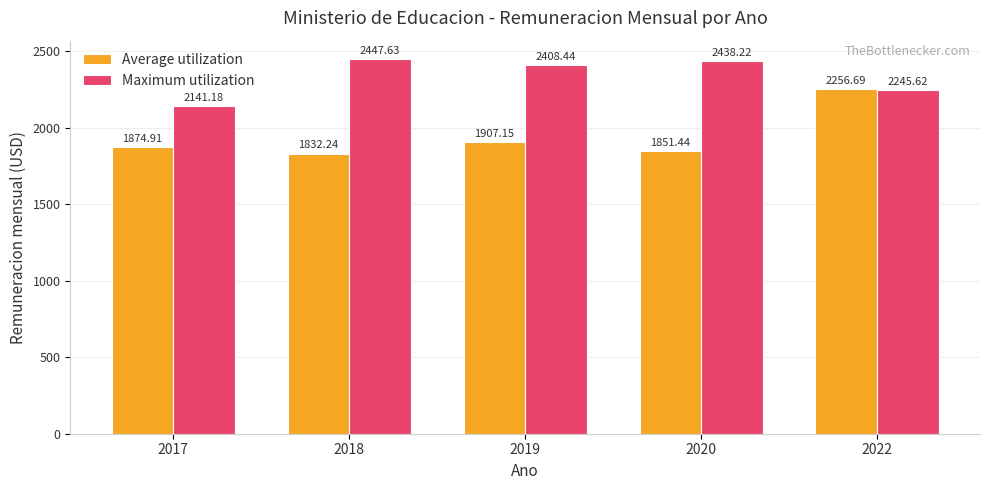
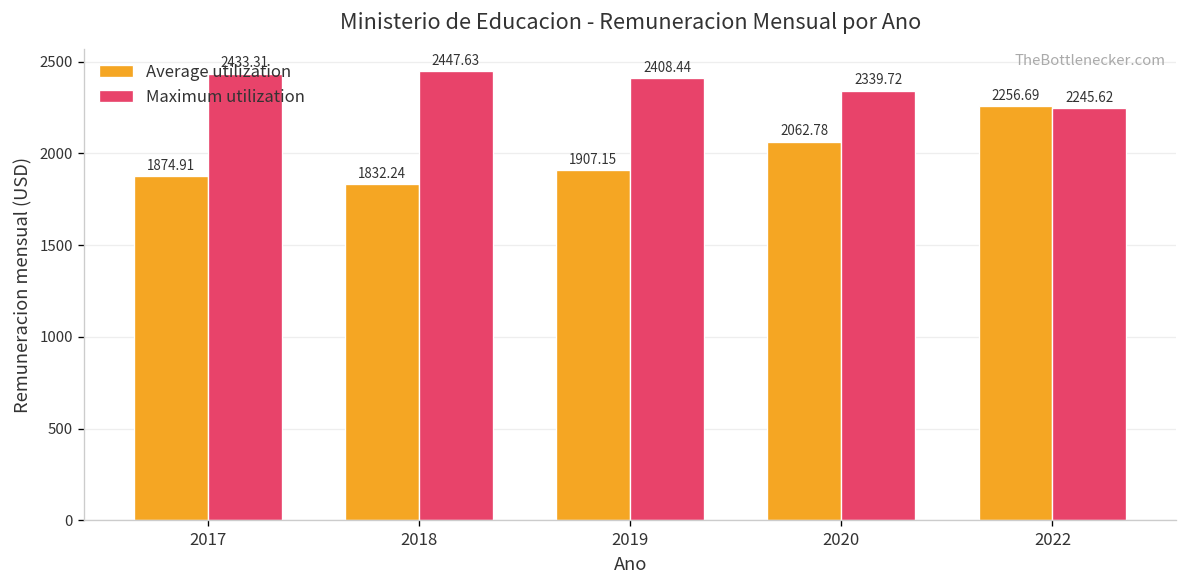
Maximum utilization, 2017: 2141.18 -> 2433.31
Average utilization, 2020: 1851.44 -> 2062.78
Maximum utilization, 2020: 2438.22 -> 2339.72
